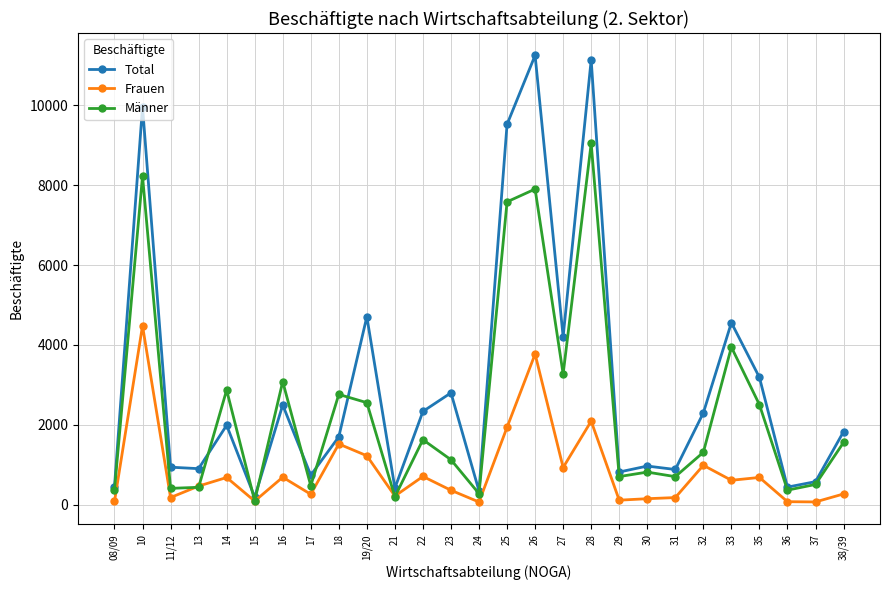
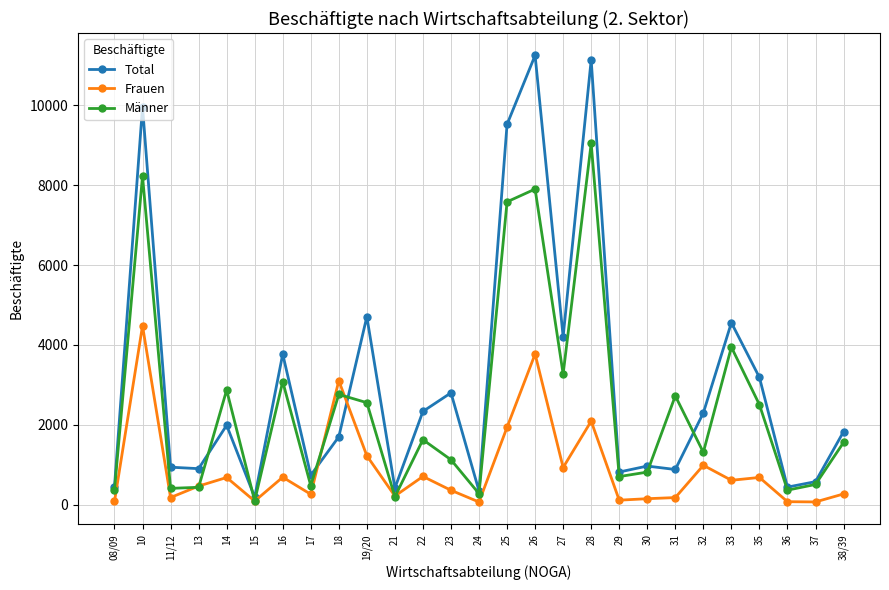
Total, 16: 2500 -> 3800
Frauen, 18: 1500 -> 3100
Männer, 31: 700 -> 2700
